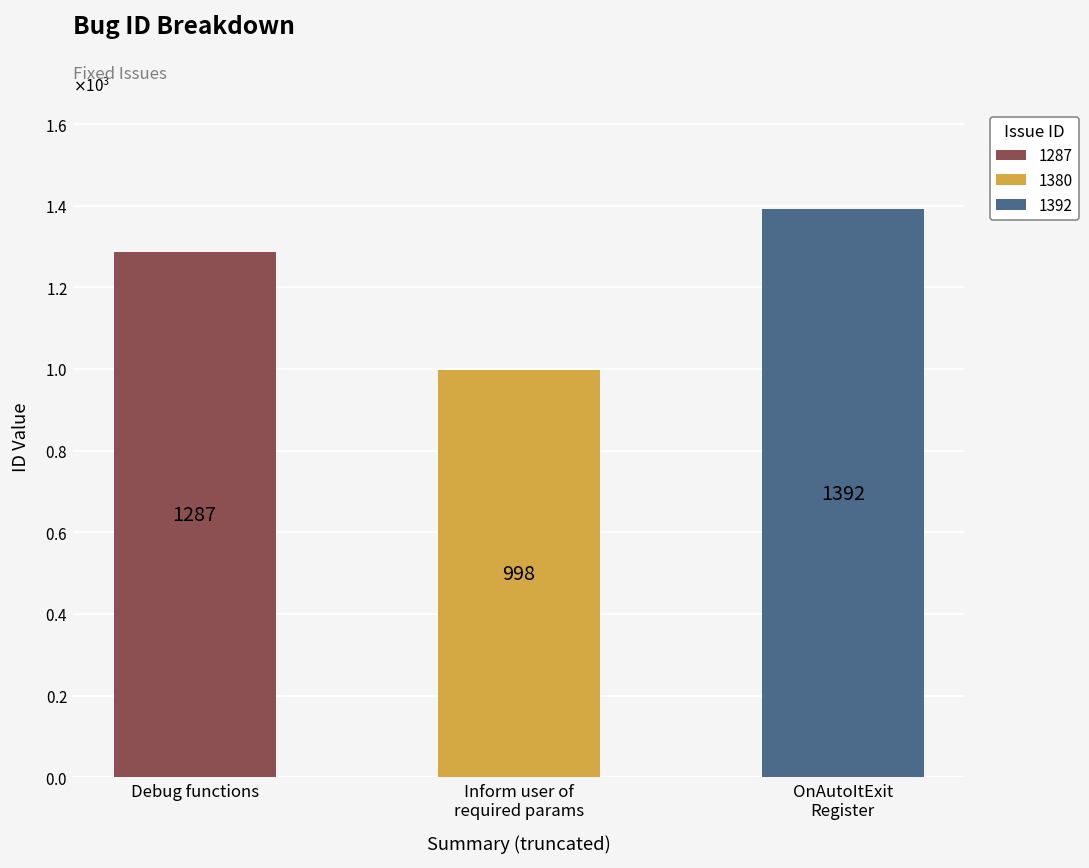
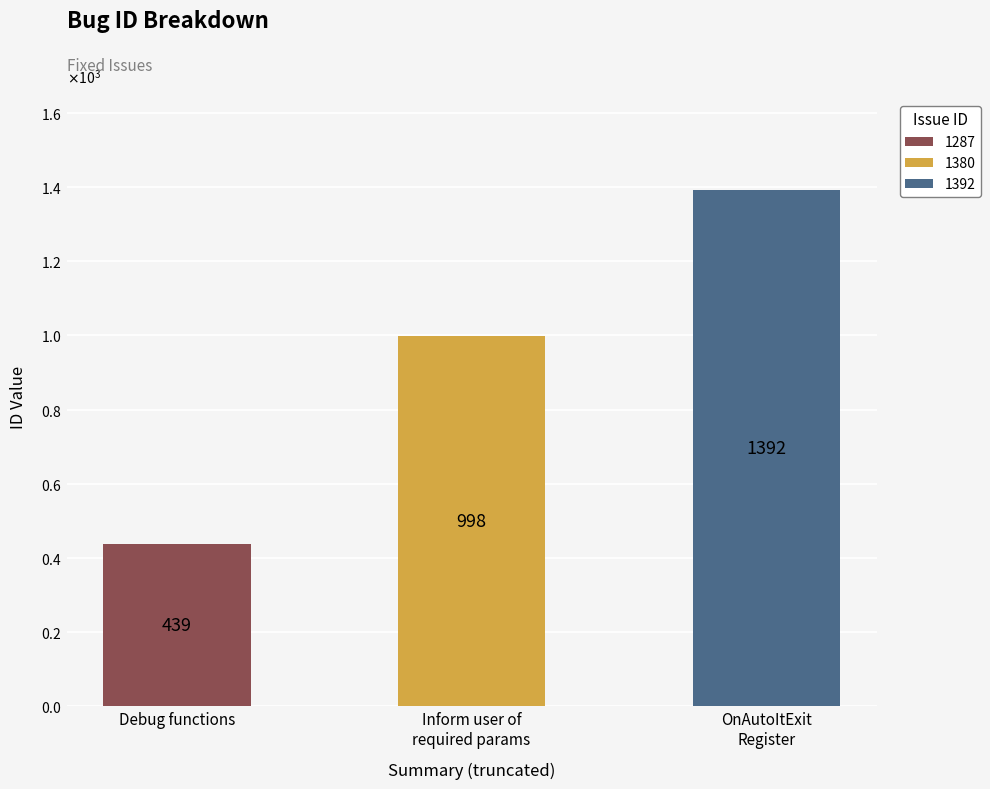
Debug functions: 1287 -> 439
